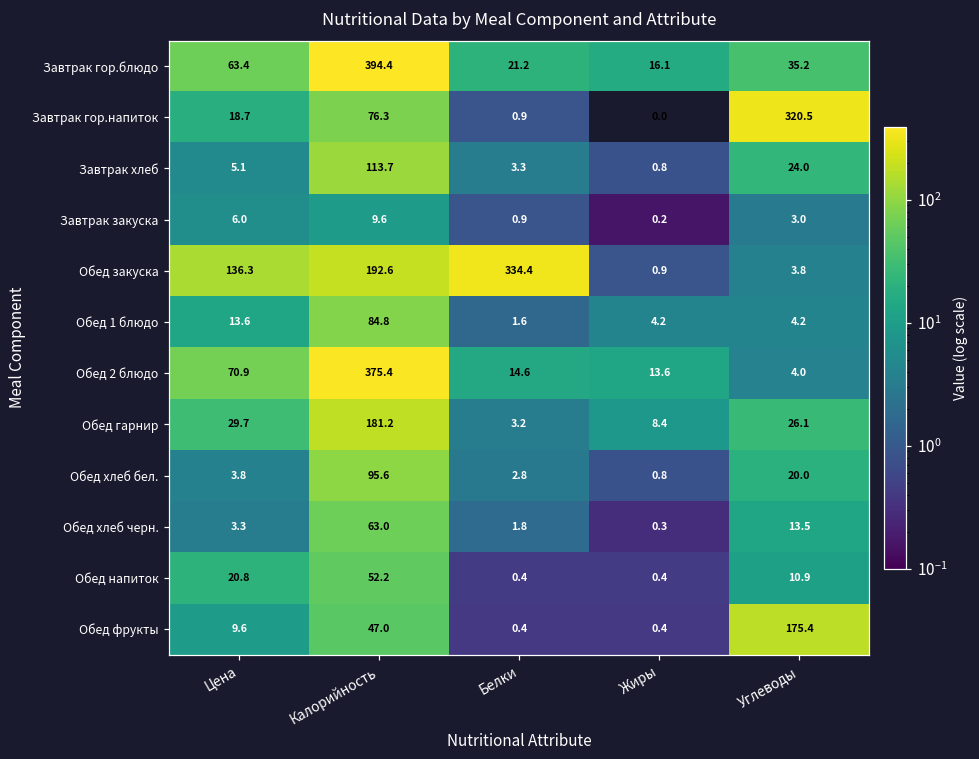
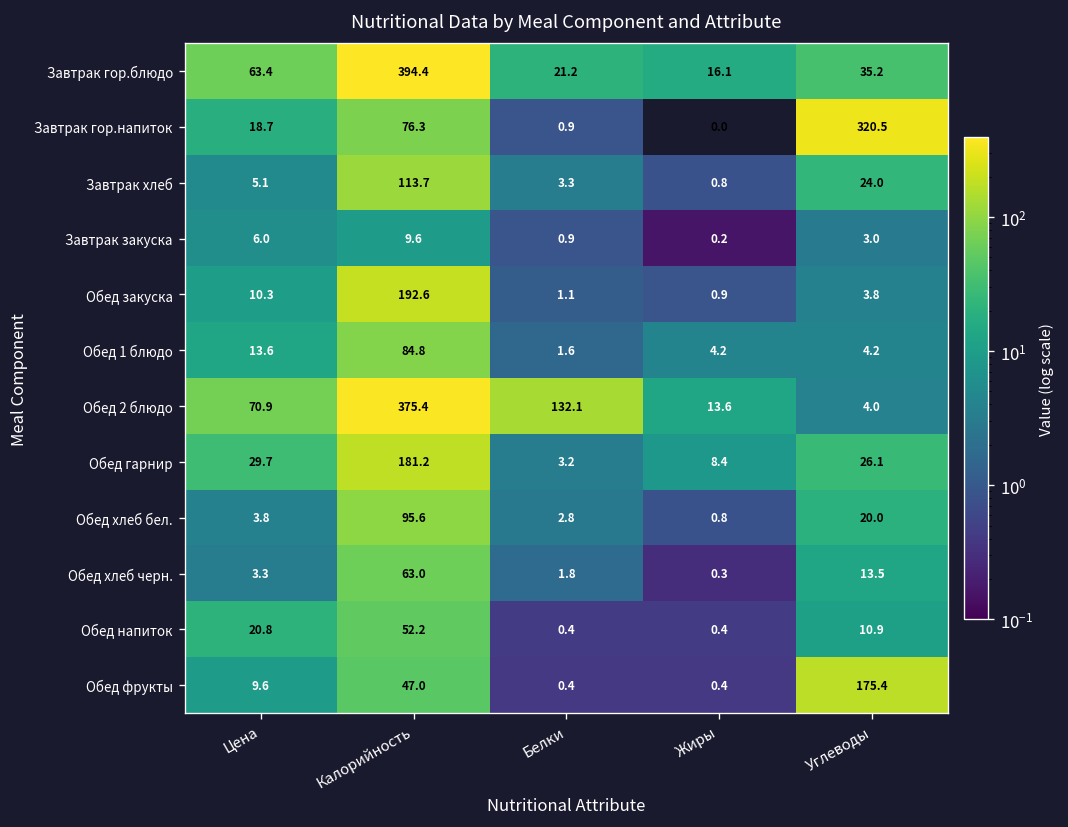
Обед закуска, Цена: 136.3 -> 10.3
Обед закуска, Белки: 334.4 -> 1.1
Обед 2 блюдо, Белки: 14.6 -> 132.1
